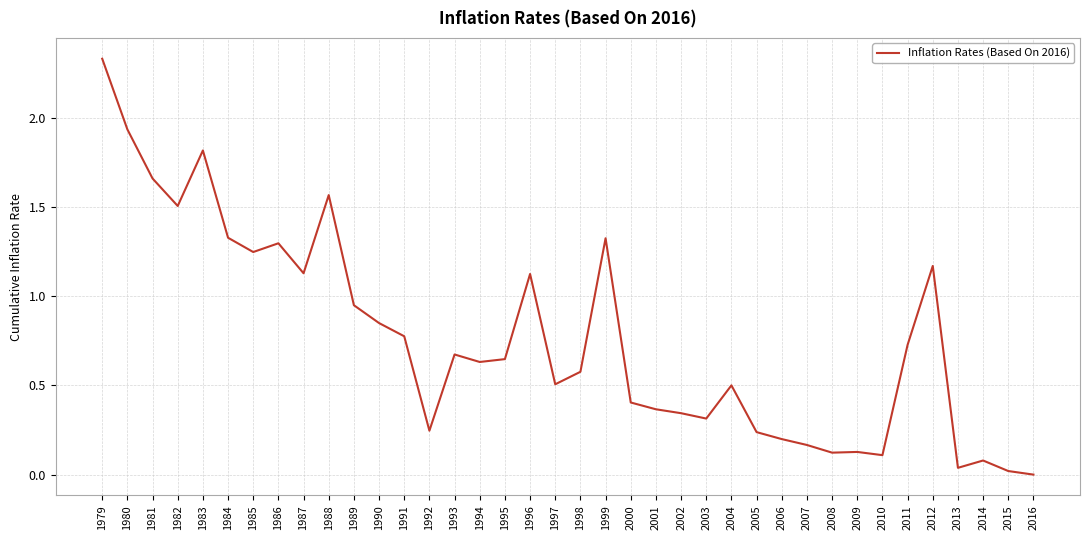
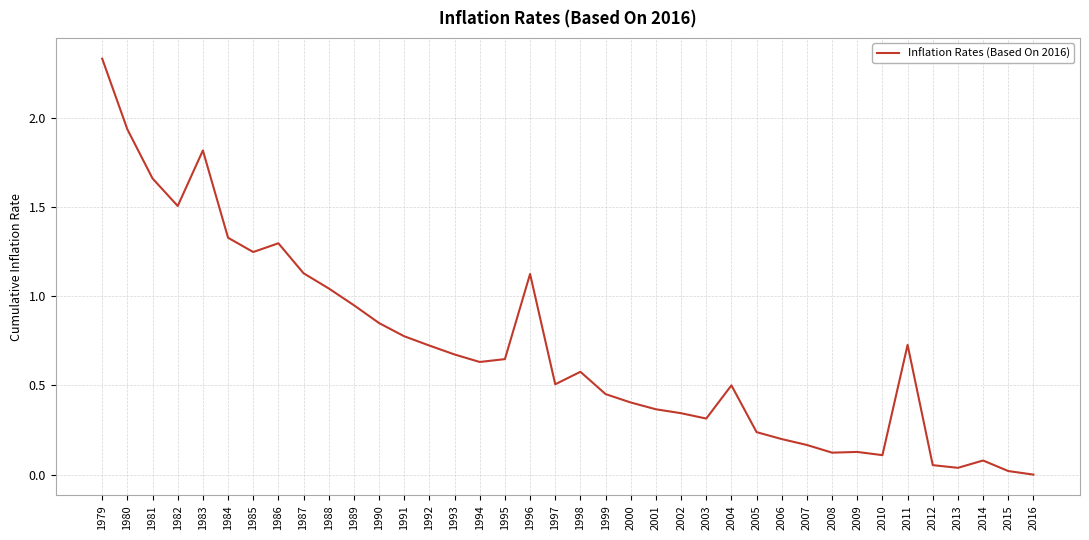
1988: 1.57 -> 1.04
1992: 0.25 -> 0.72
1999: 1.32 -> 0.45
2012: 1.17 -> 0.05
